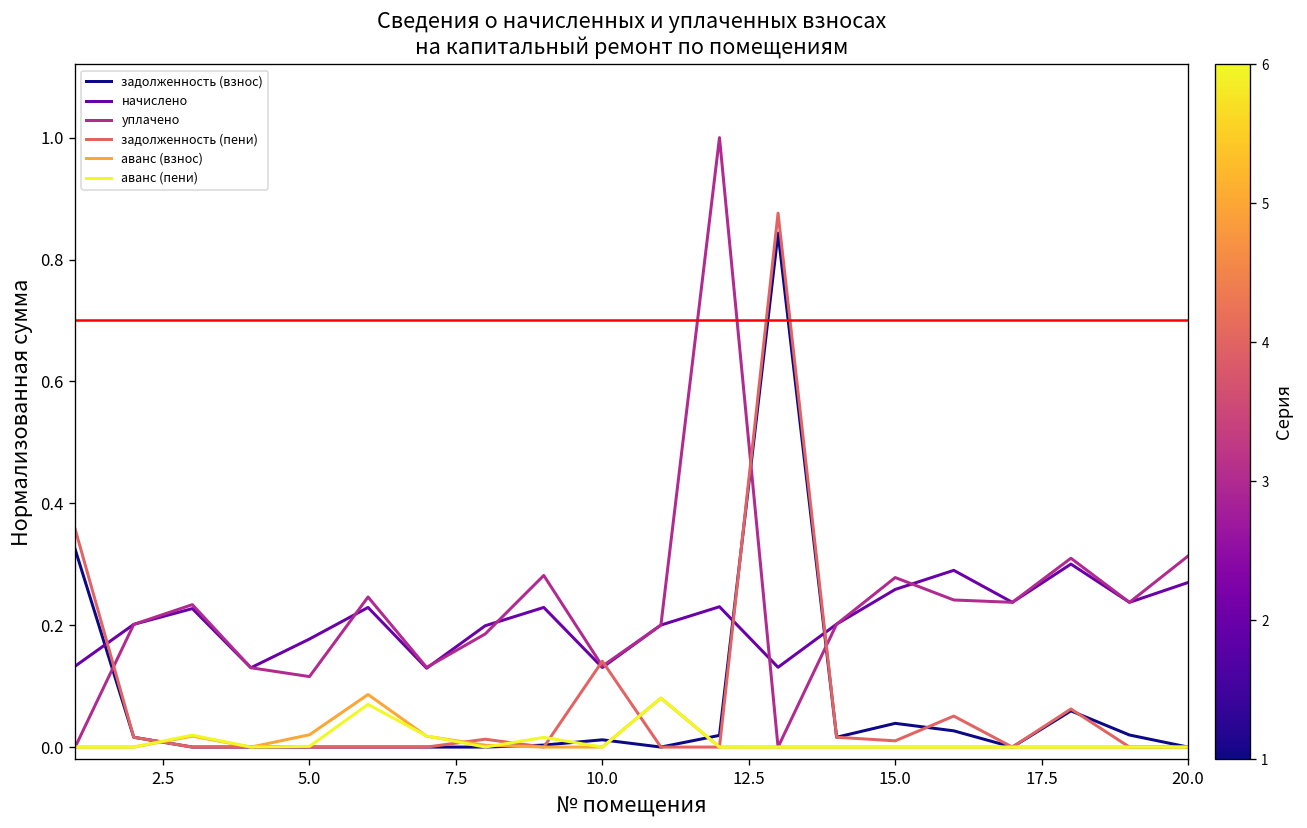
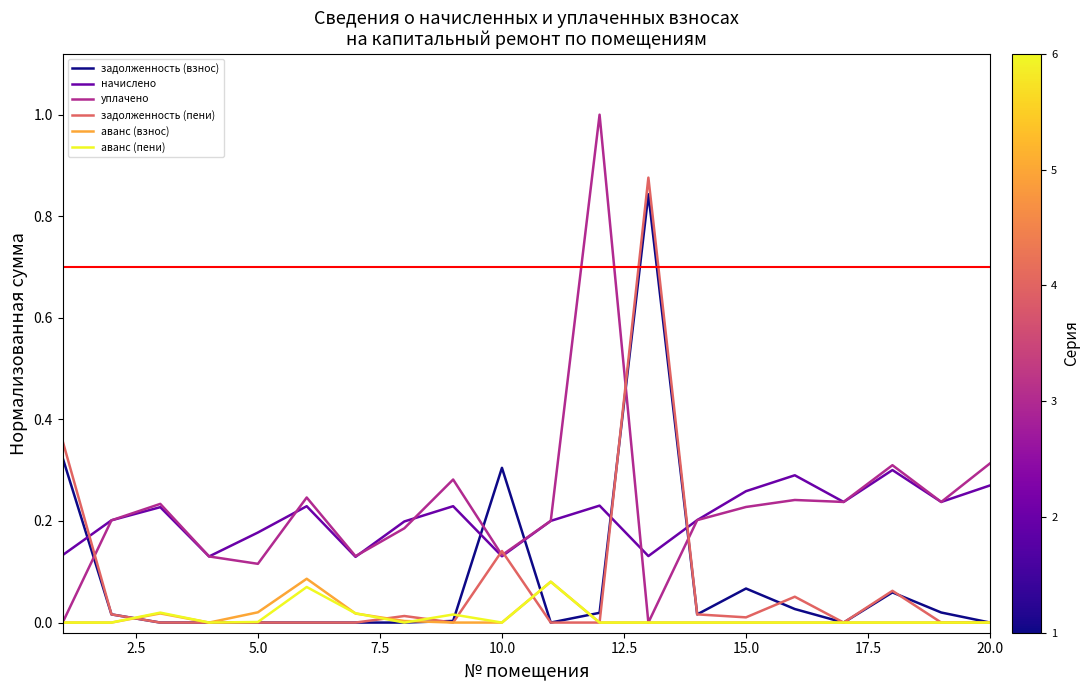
задолженность (взнос), 10.0: 0.01 -> 0.30
задолженность (взнос), 15.0: 0.04 -> 0.07
уплачено, 15.0: 0.28 -> 0.23
